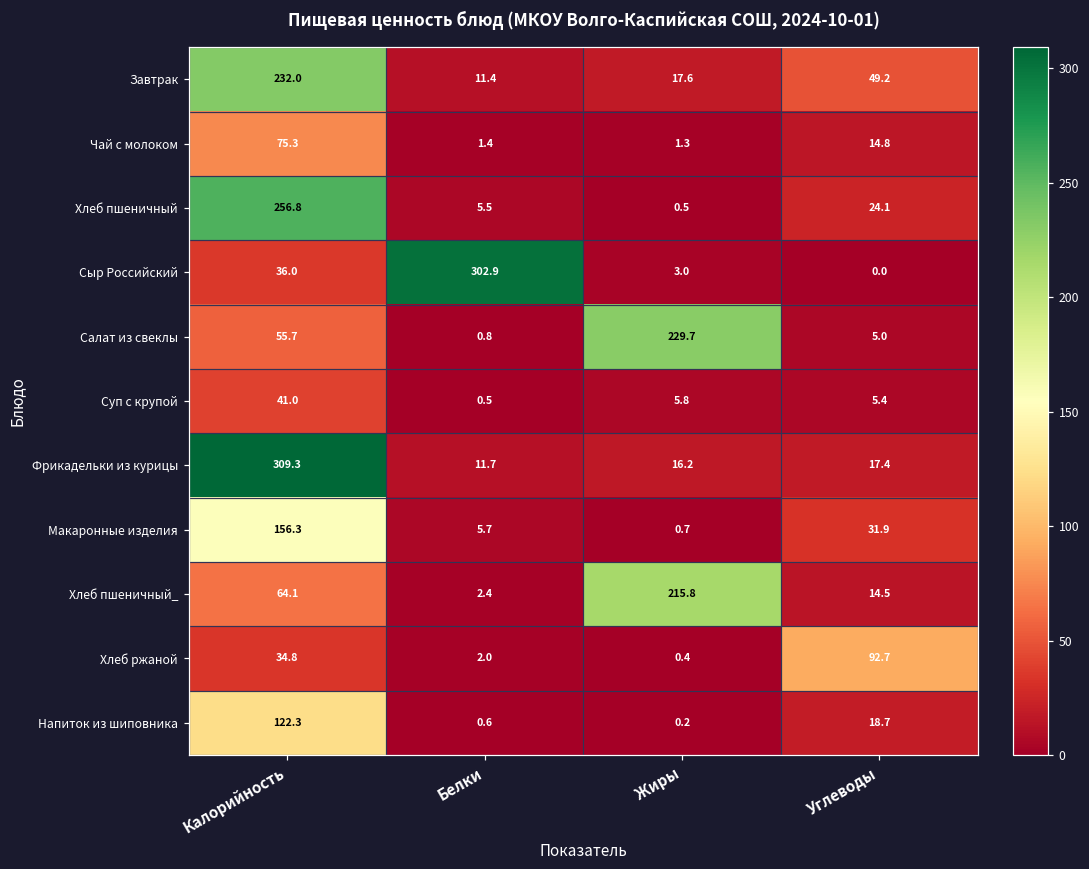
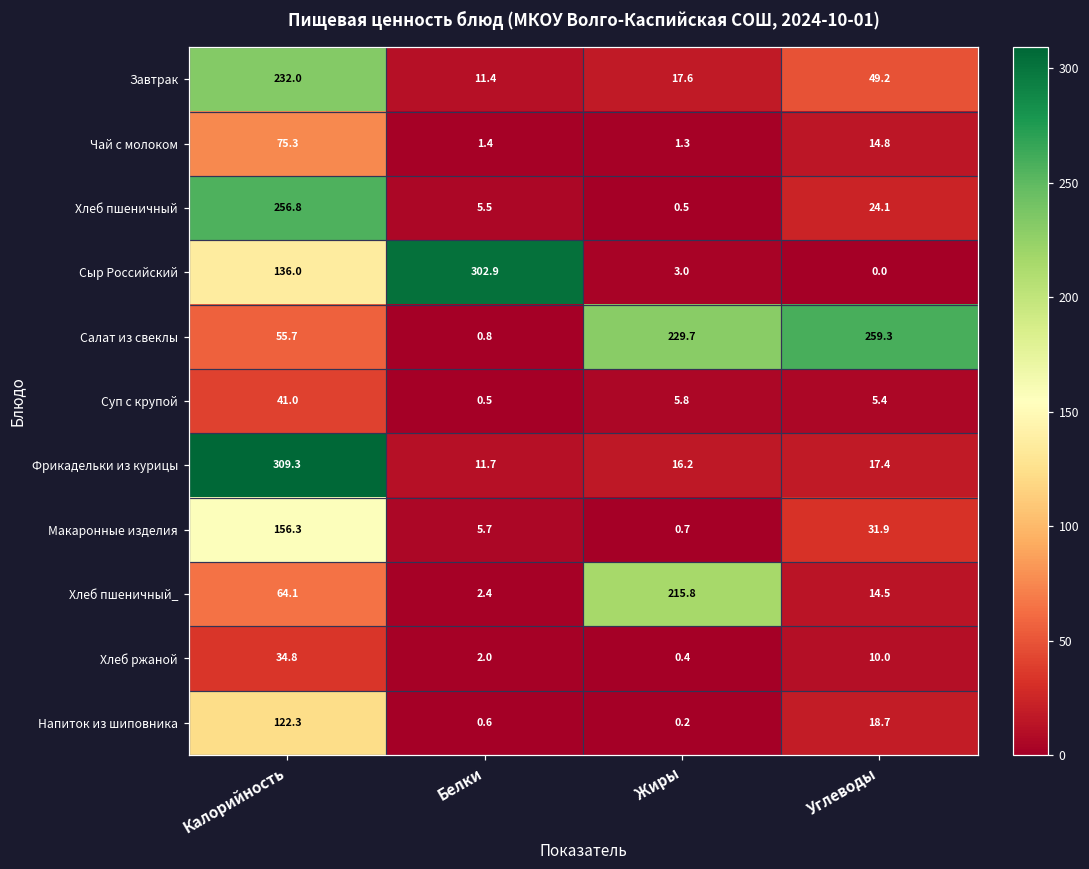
Сыр Российский, Калорийность: 36.0 -> 136.0
Салат из свеклы, Углеводы: 5.0 -> 259.3
Хлеб ржаной, Углеводы: 92.7 -> 10.0
